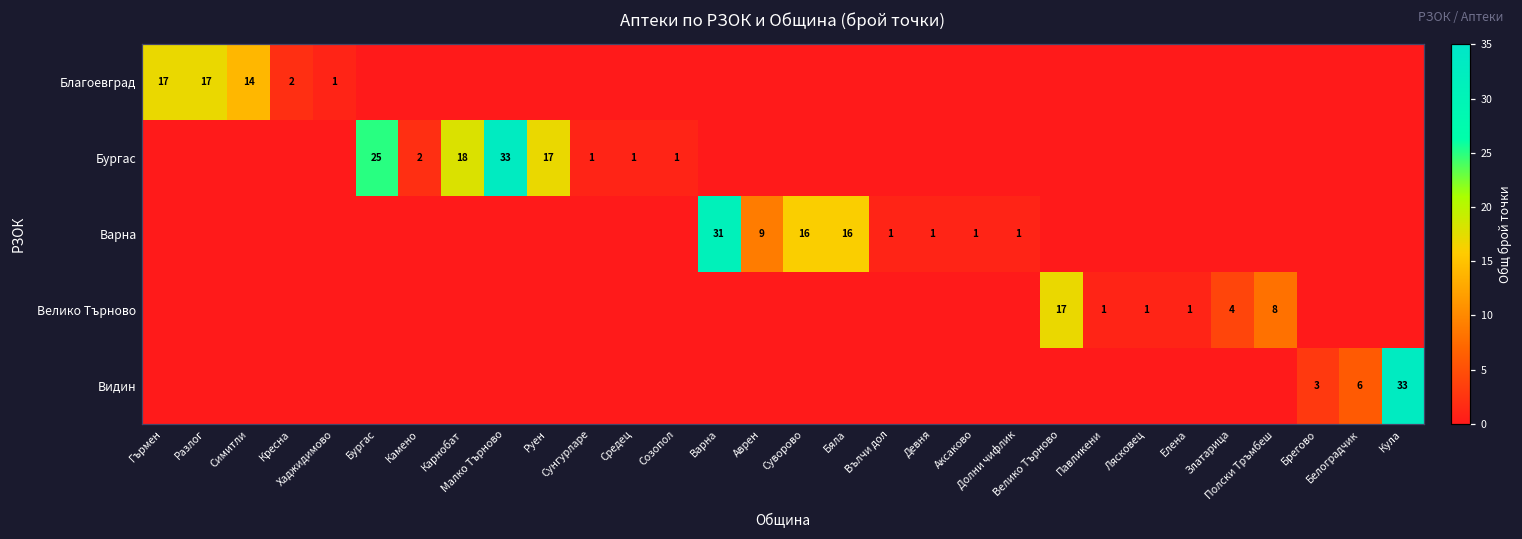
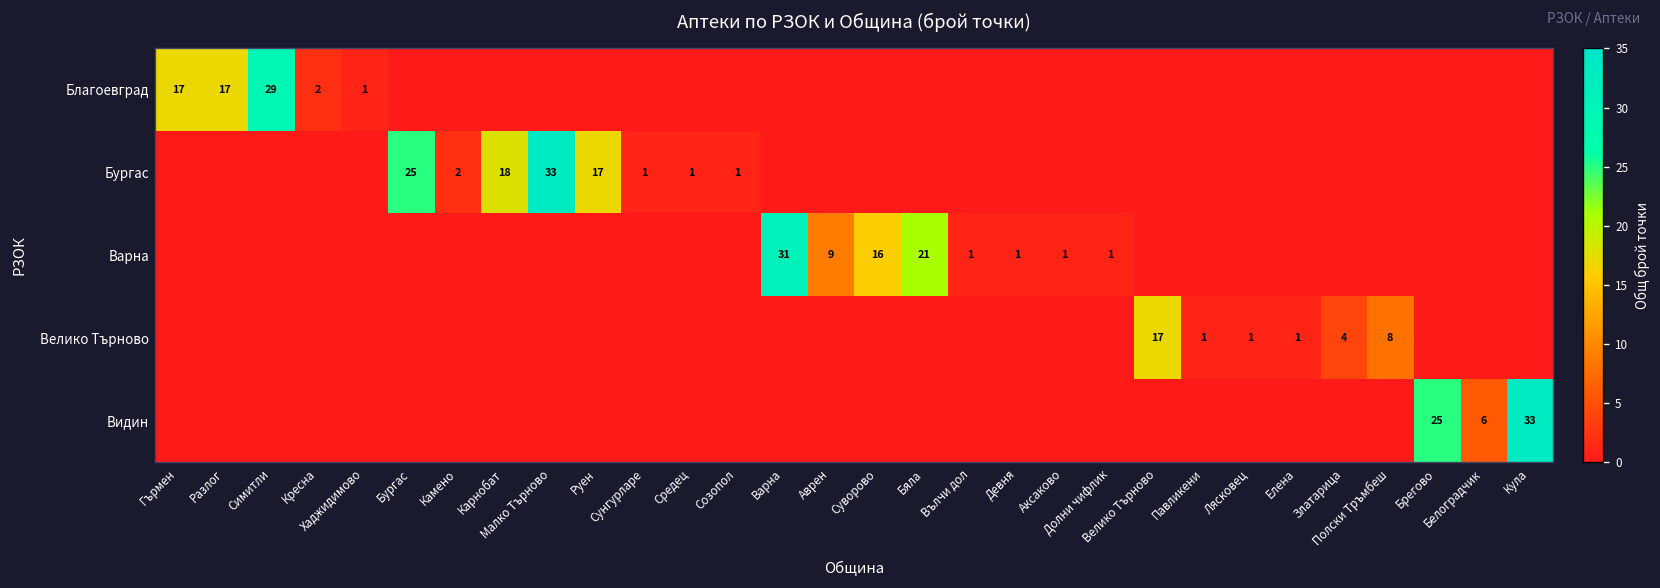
Благоевград, Симитли: 14 -> 29
Варна, Бяла: 16 -> 21
Видин, Брегово: 3 -> 25
